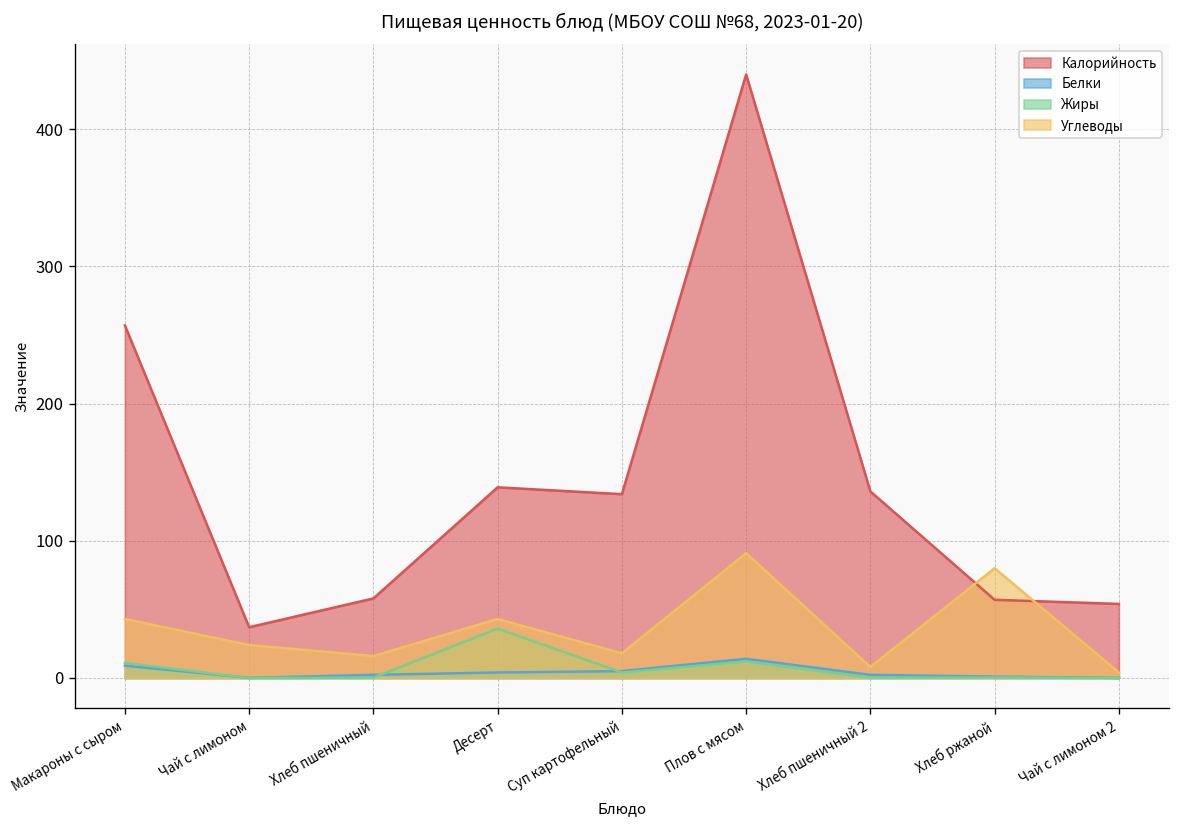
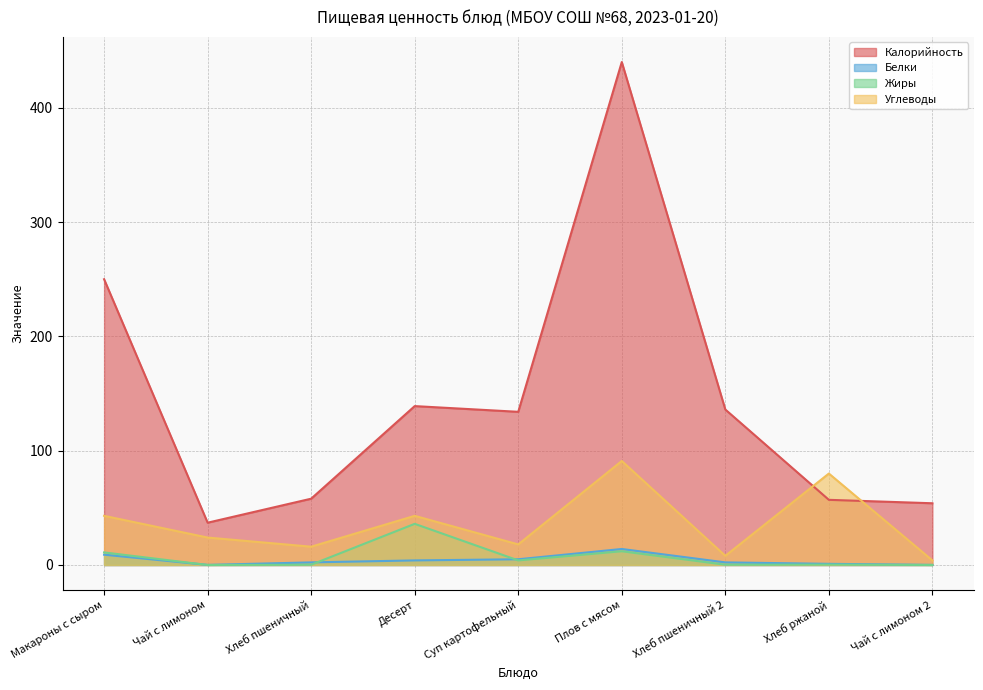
Калорийность, Макароны с сыром: 257 -> 250
